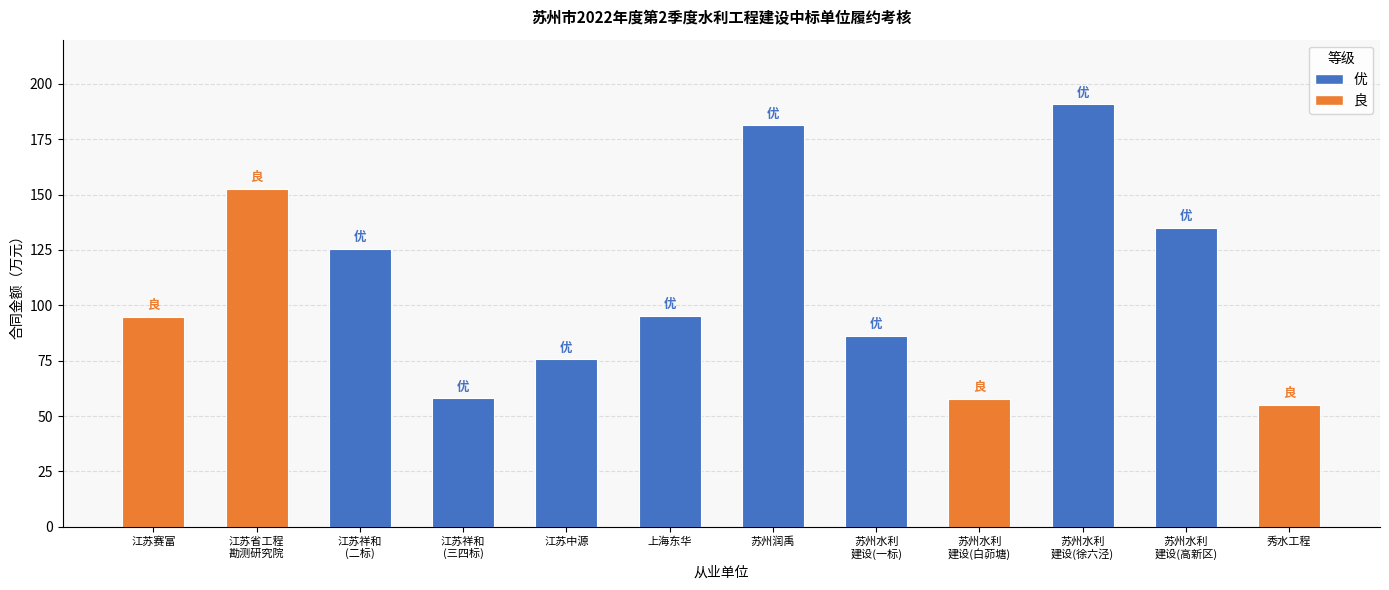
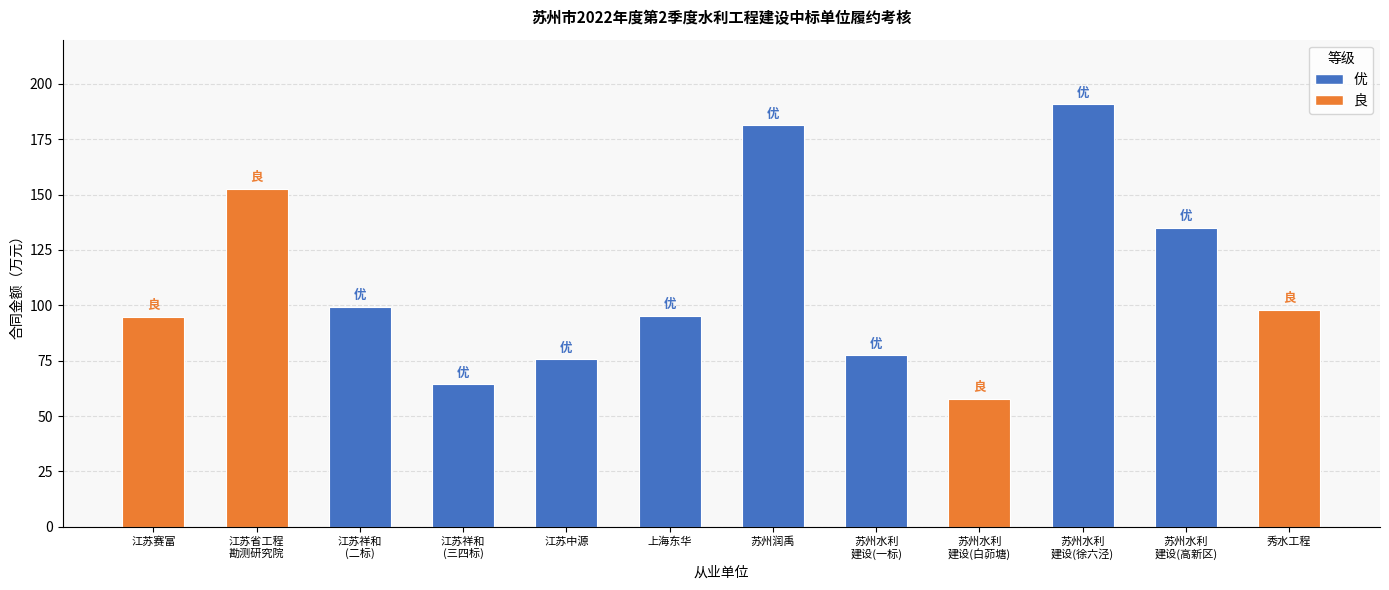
江苏祥和 (二标): 126 -> 99
江苏祥和 (三四标): 58 -> 65
苏州水利 建设(一标): 86 -> 77
秀水工程: 55 -> 98
